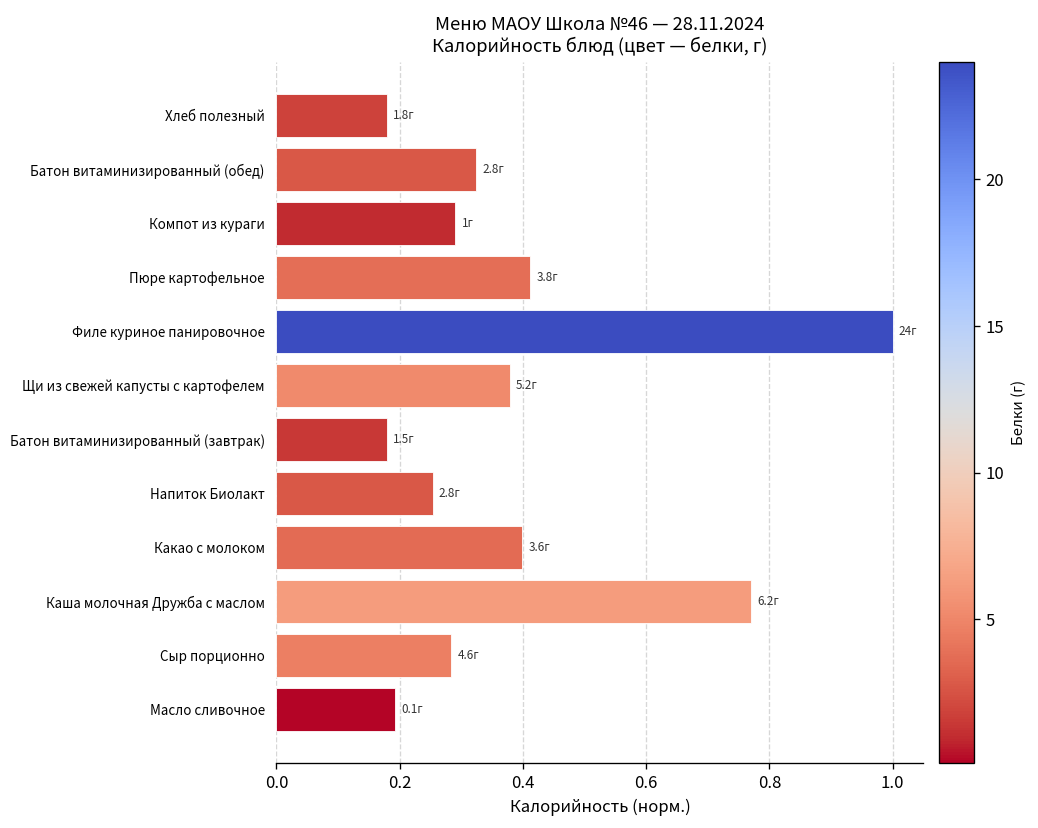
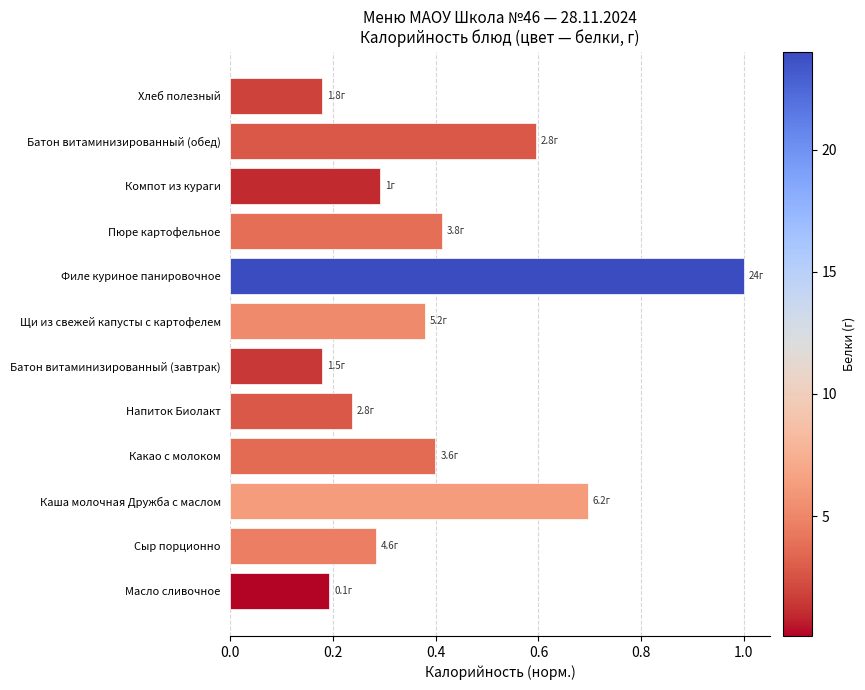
Батон витаминизированный (обед): 0.32 -> 0.59
Напиток Биолакт: 0.25 -> 0.24
Каша молочная Дружба с маслом: 0.77 -> 0.70
